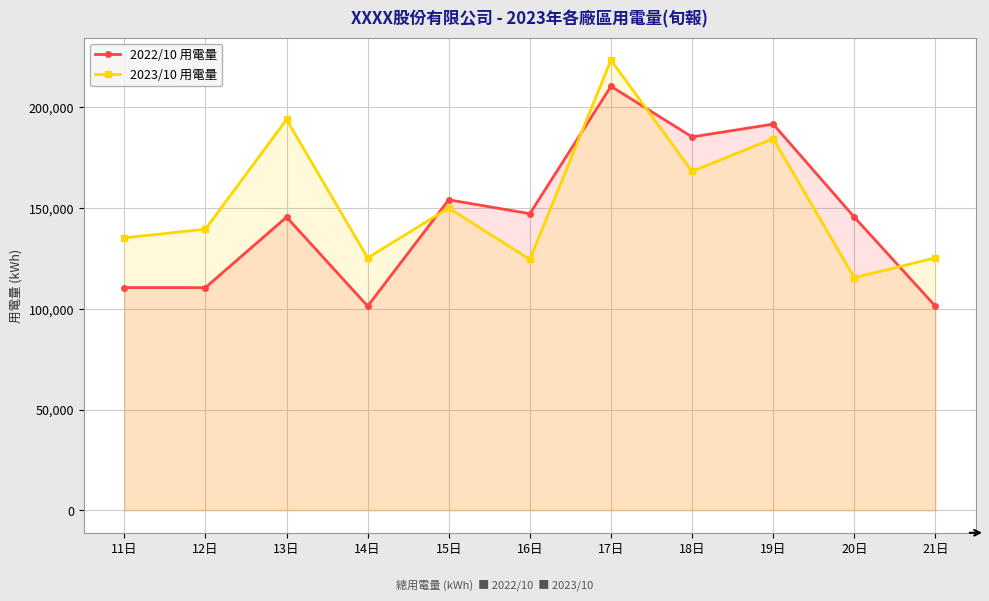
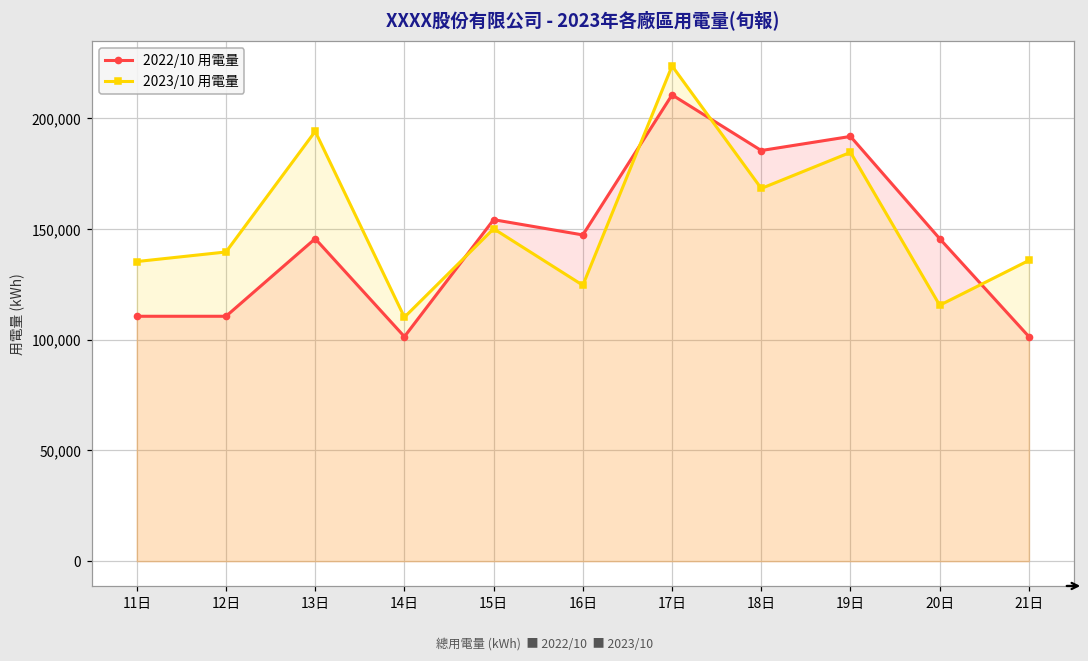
2023/10 用電量, 14日: 125,000 -> 110,000
2023/10 用電量, 21日: 125,000 -> 136,000
